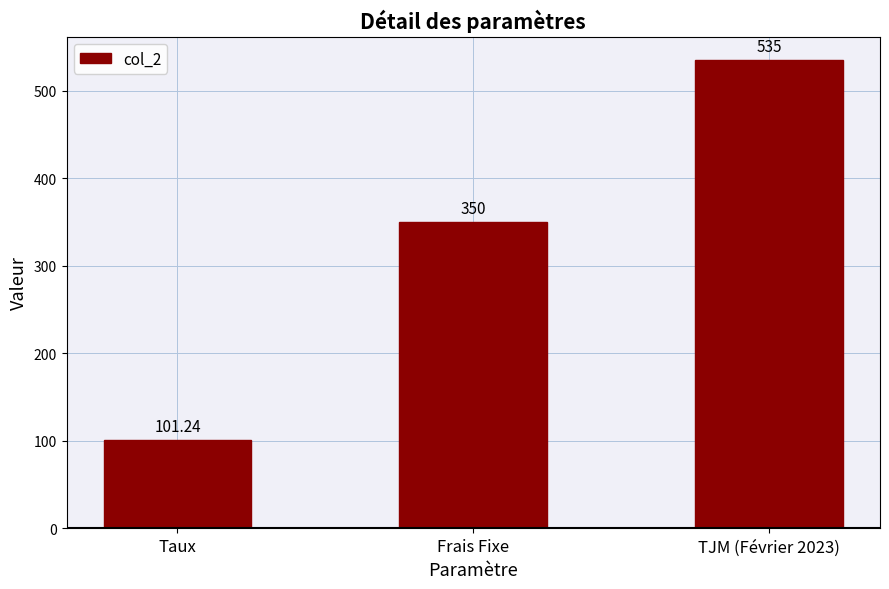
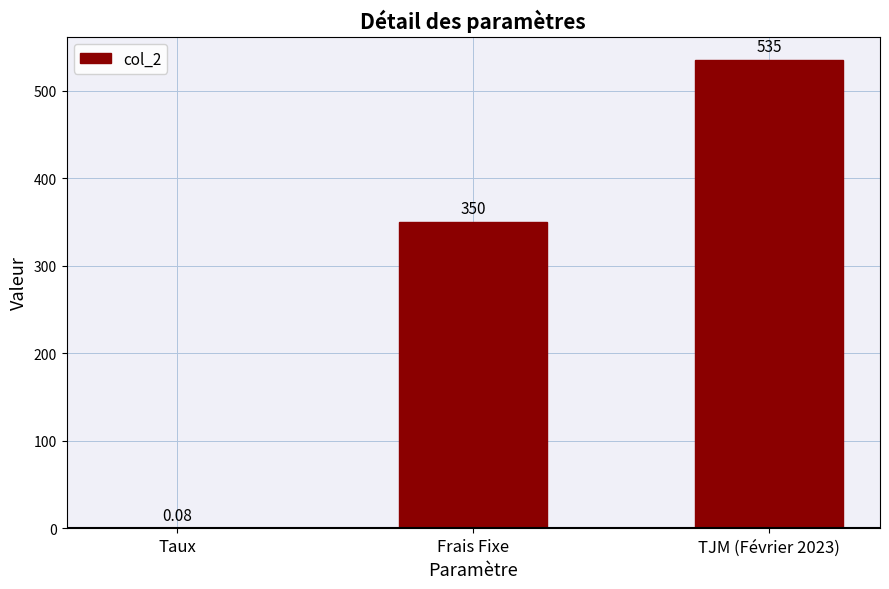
Taux: 101.24 -> 0.08
